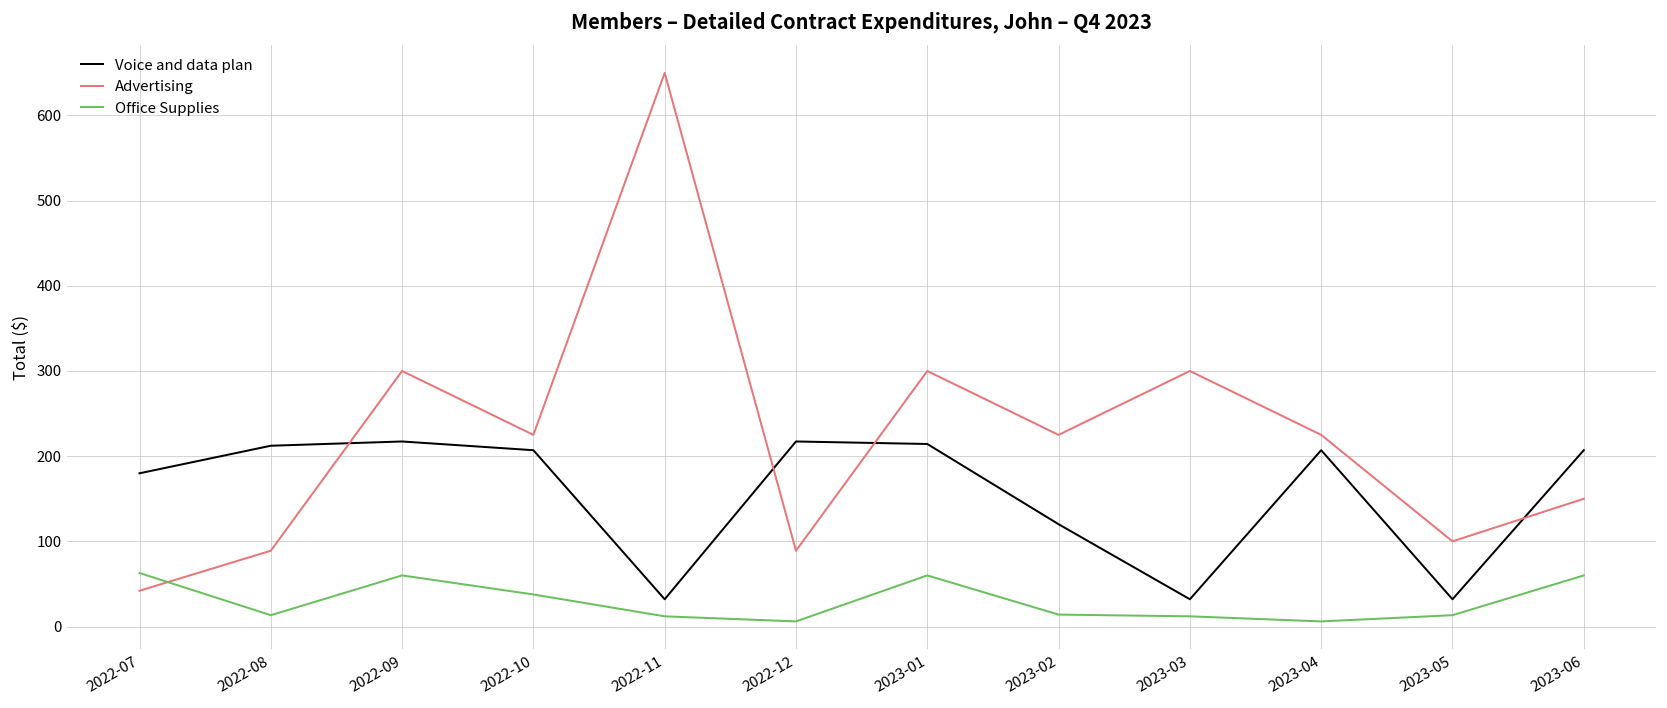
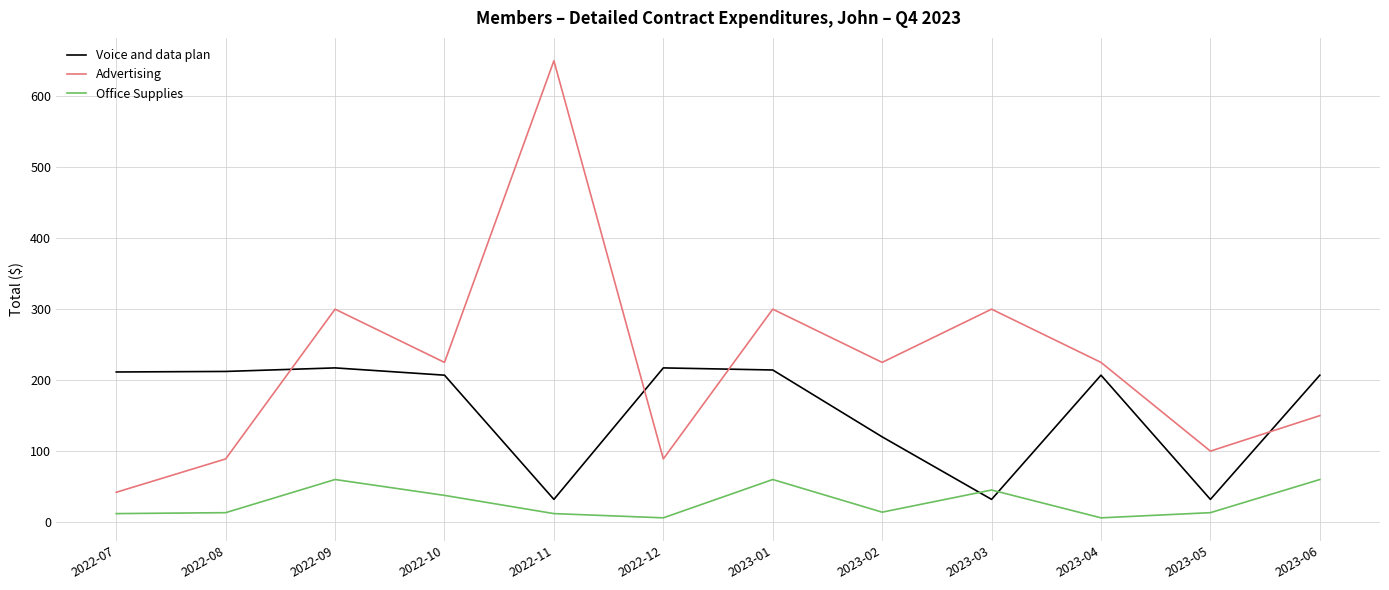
Voice and data plan, 2022-07: 180 -> 210
Office Supplies, 2022-07: 60 -> 10
Office Supplies, 2023-03: 10 -> 50
